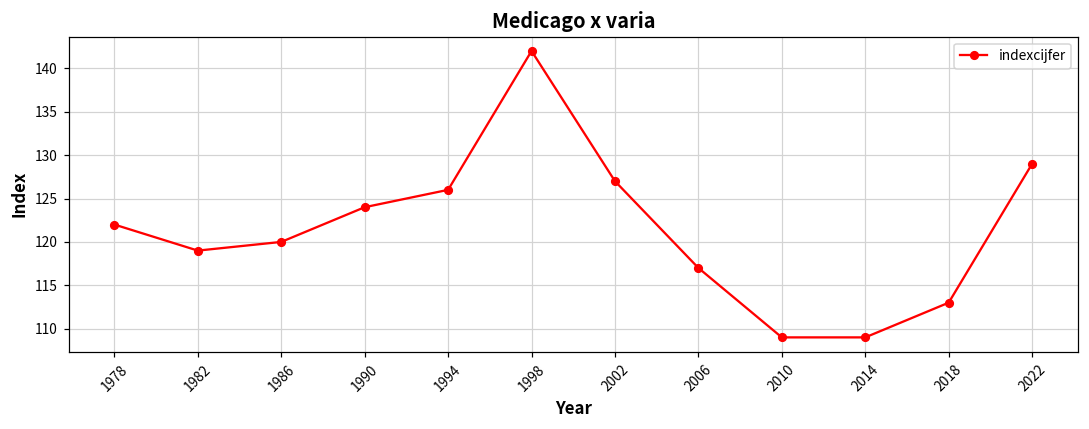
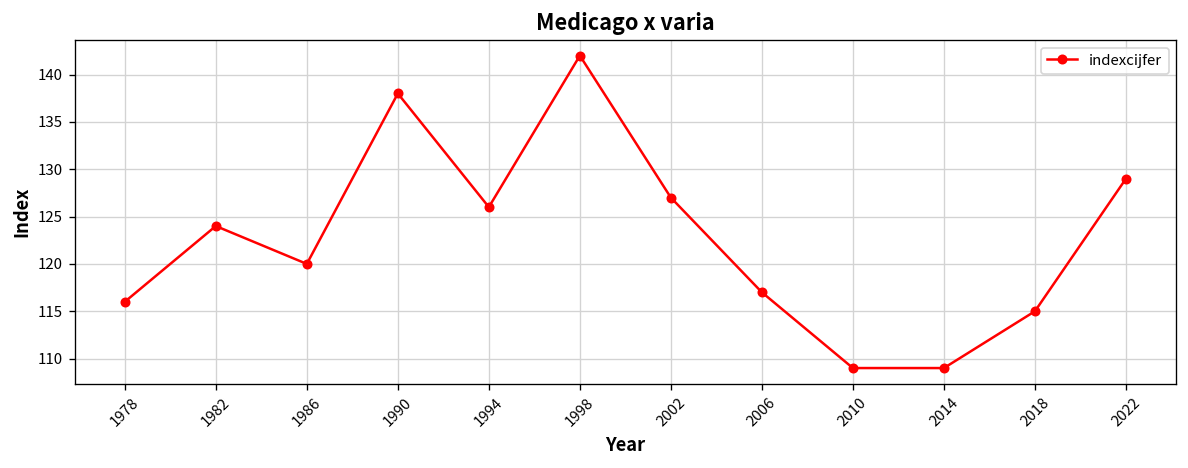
1978: 122 -> 116
1982: 119 -> 124
1990: 124 -> 138
2018: 113 -> 115
